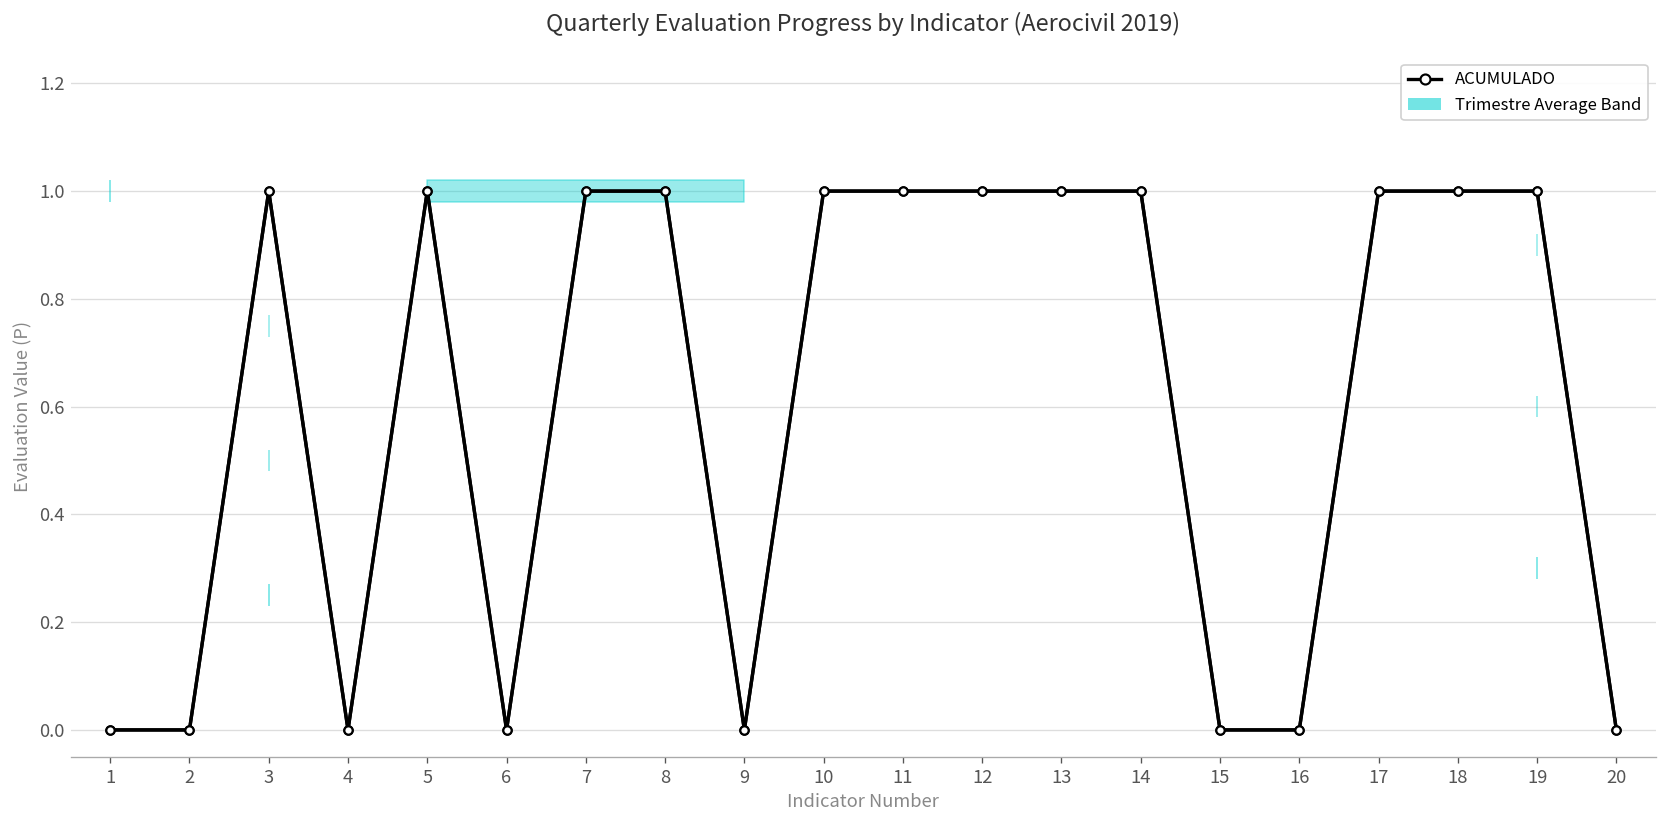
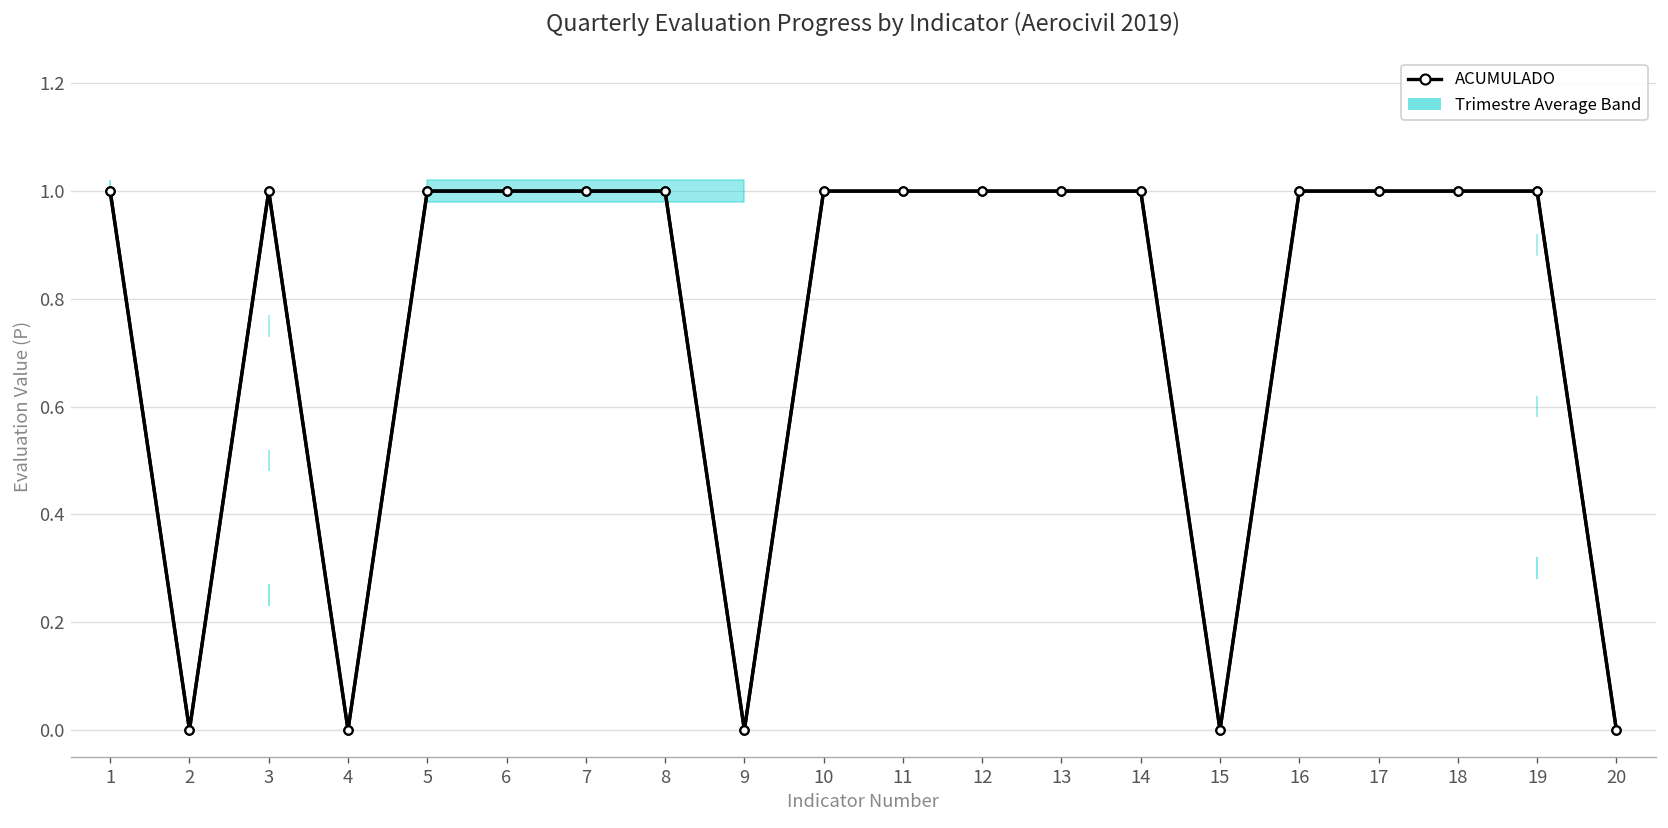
ACUMULADO, 1: 0 -> 1
ACUMULADO, 6: 0 -> 1
ACUMULADO, 16: 0 -> 1
